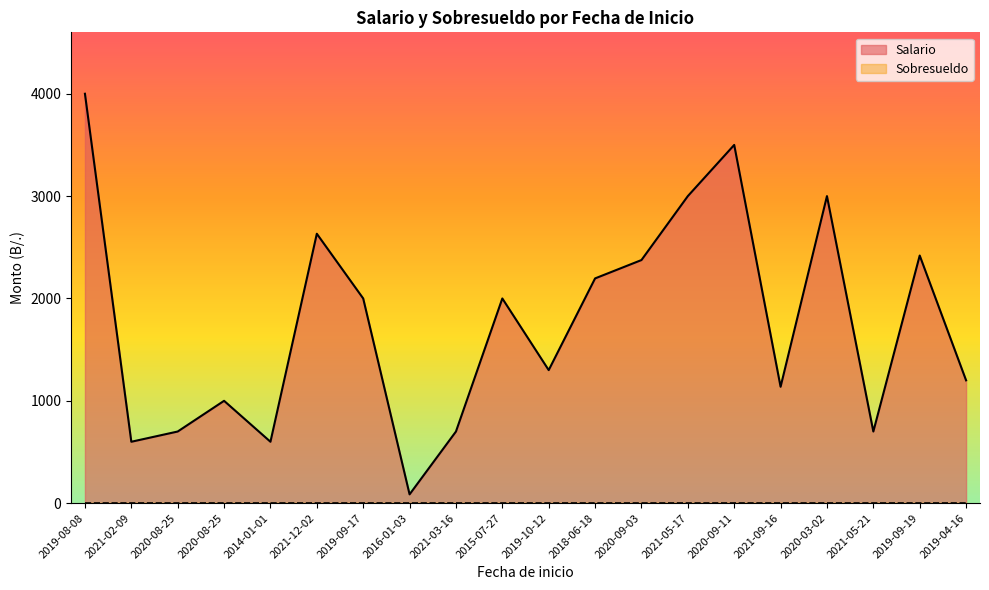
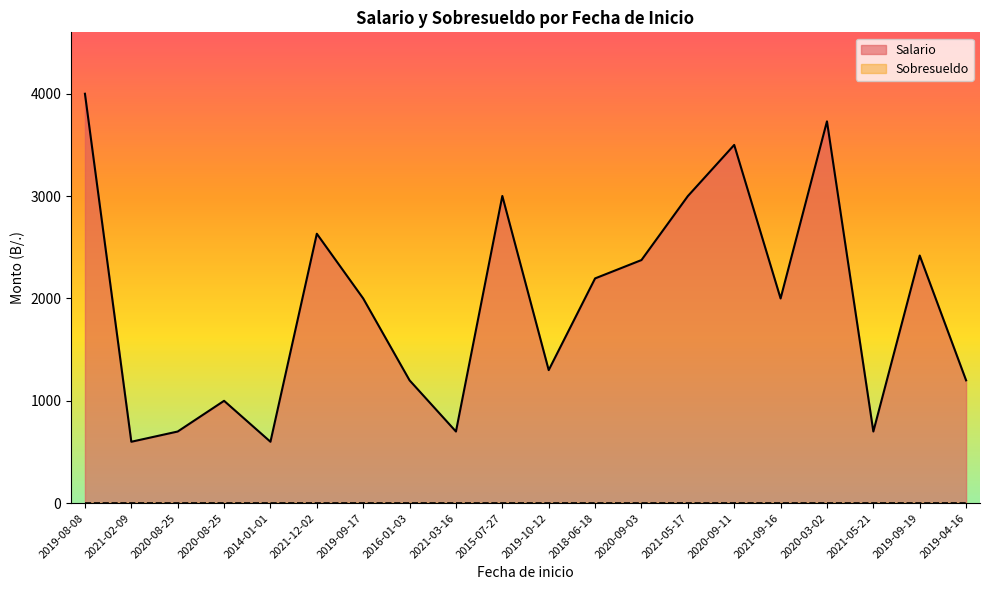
Salario, 2016-01-03: 90 -> 1200
Salario, 2015-07-27: 2000 -> 3000
Salario, 2021-09-16: 1140 -> 2000
Salario, 2020-03-02: 3000 -> 3730
